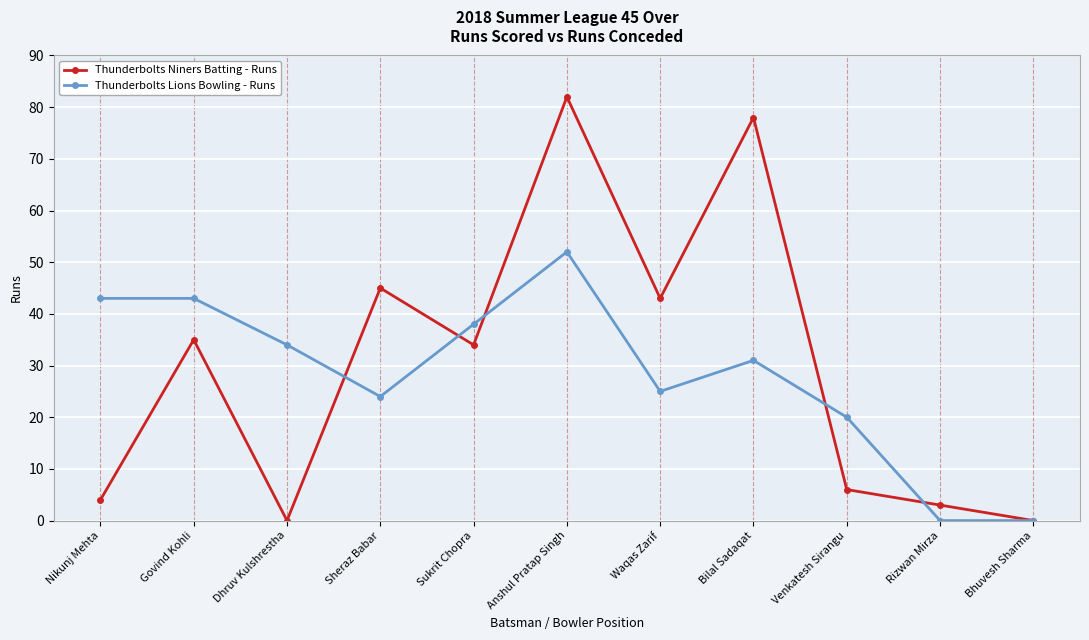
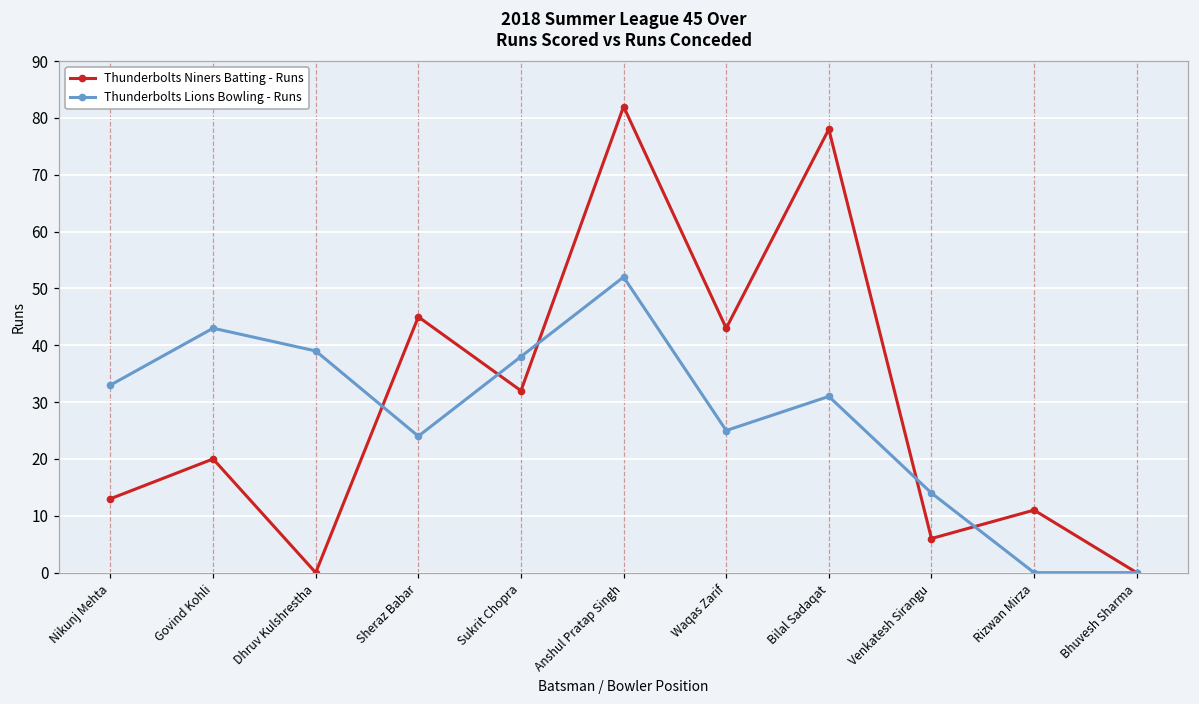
Thunderbolts Niners Batting - Runs, Nikunj Mehta: 4 -> 13
Thunderbolts Lions Bowling - Runs, Nikunj Mehta: 43 -> 33
Thunderbolts Niners Batting - Runs, Govind Kohli: 35 -> 20
Thunderbolts Lions Bowling - Runs, Dhruv Kulshrestha: 34 -> 39
Thunderbolts Niners Batting - Runs, Sukrit Chopra: 34 -> 32
Thunderbolts Lions Bowling - Runs, Venkatesh Sirangu: 20 -> 14
Thunderbolts Niners Batting - Runs, Rizwan Mirza: 3 -> 11
